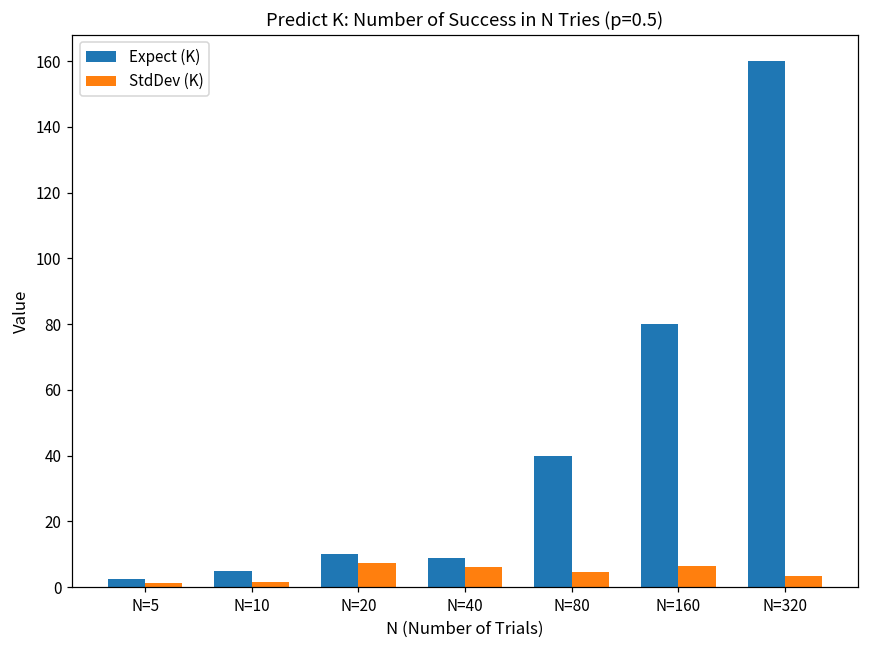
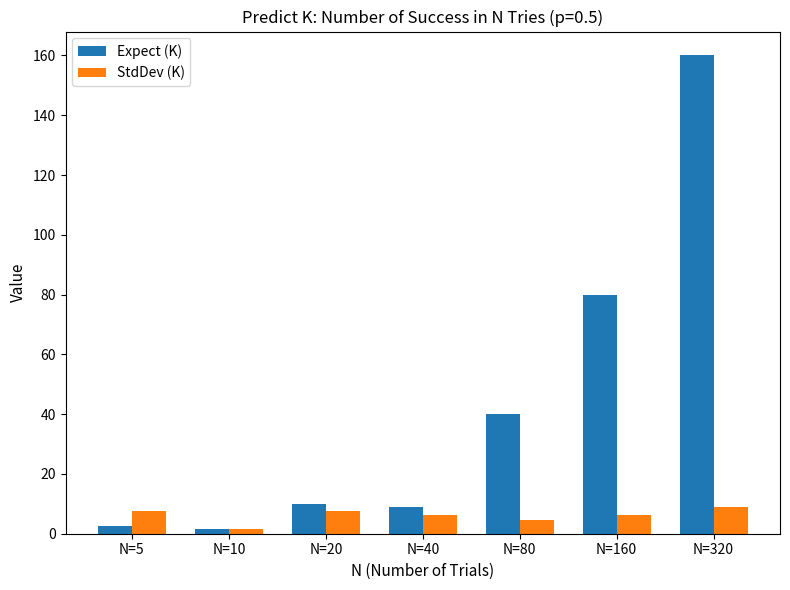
StdDev (K), N=5: 1 -> 7
Expect (K), N=10: 5 -> 2
StdDev (K), N=320: 3 -> 9
